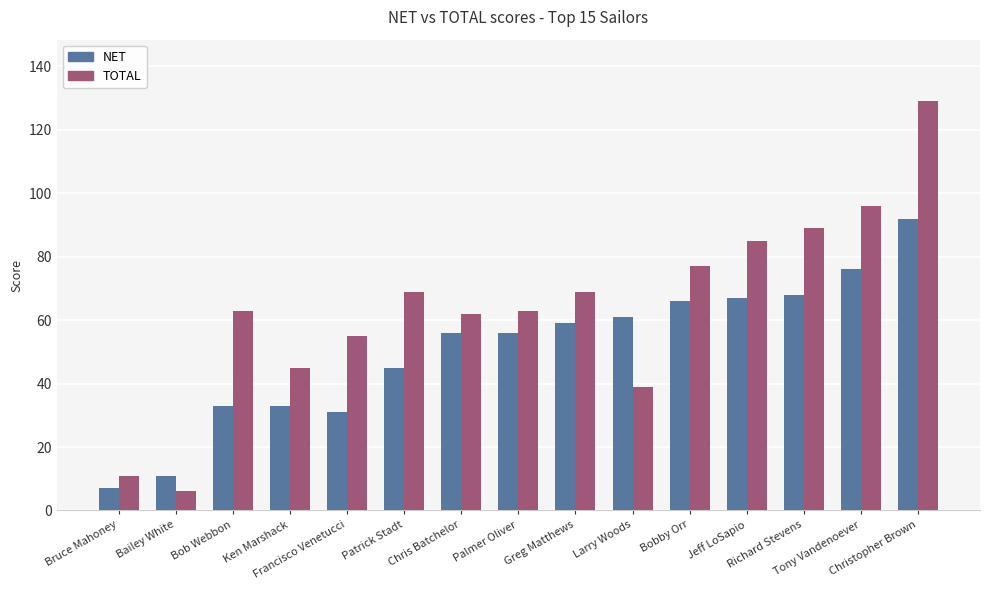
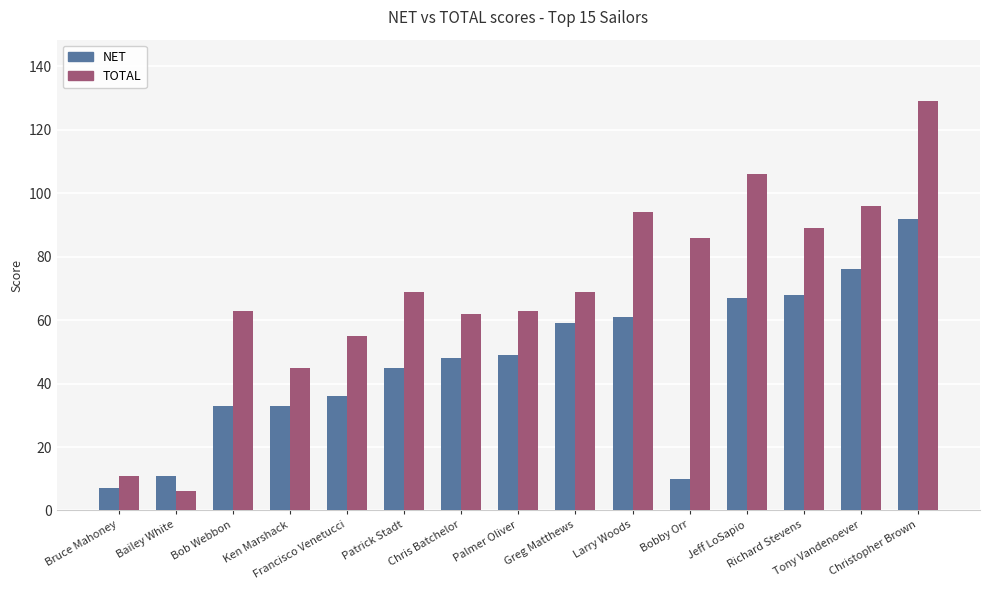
NET, Francisco Venetucci: 31 -> 36
NET, Chris Batchelor: 56 -> 48
NET, Palmer Oliver: 56 -> 49
TOTAL, Larry Woods: 39 -> 94
NET, Bobby Orr: 66 -> 10
TOTAL, Bobby Orr: 77 -> 86
TOTAL, Jeff LoSapio: 85 -> 106
